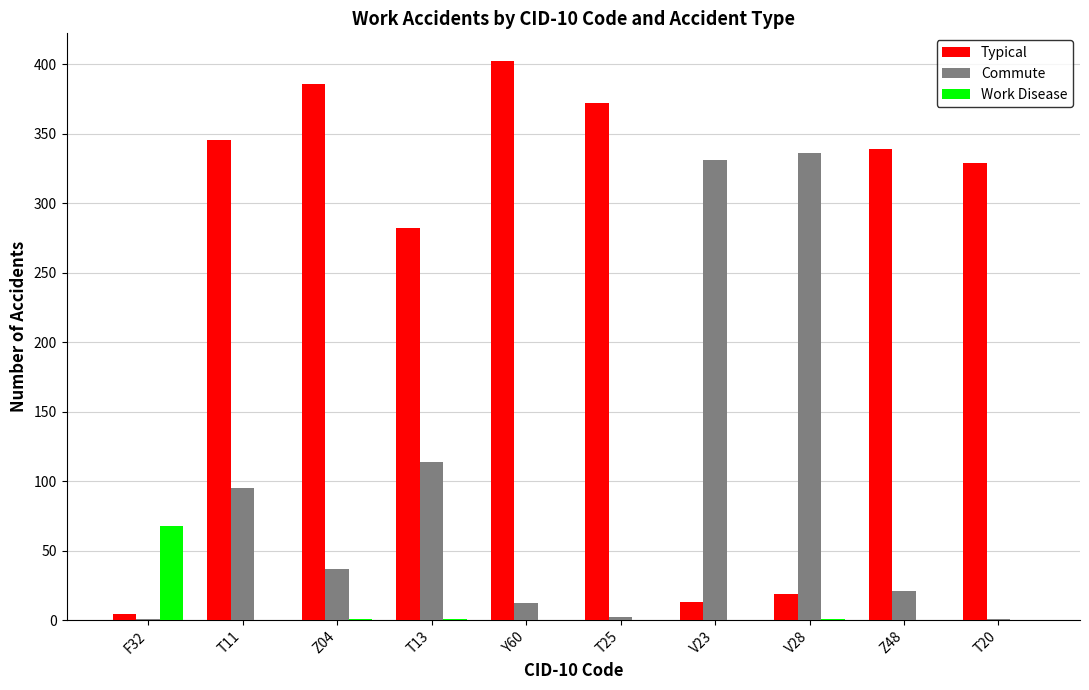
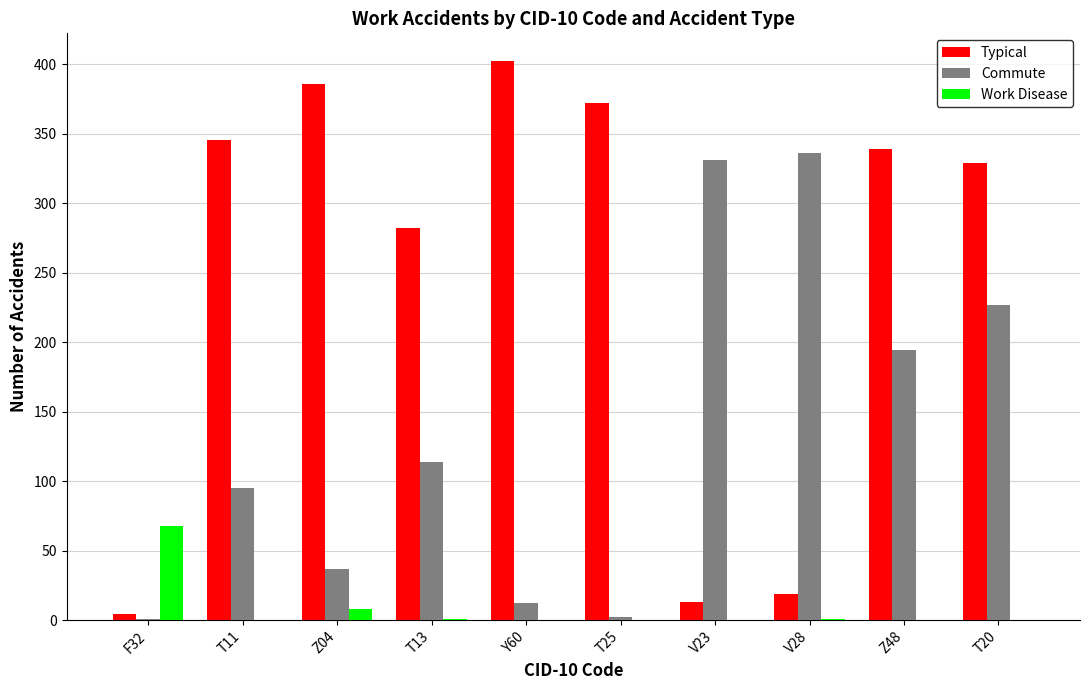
Work Disease, Z04: 1 -> 8
Commute, Z48: 21 -> 194
Commute, T20: 1 -> 227
